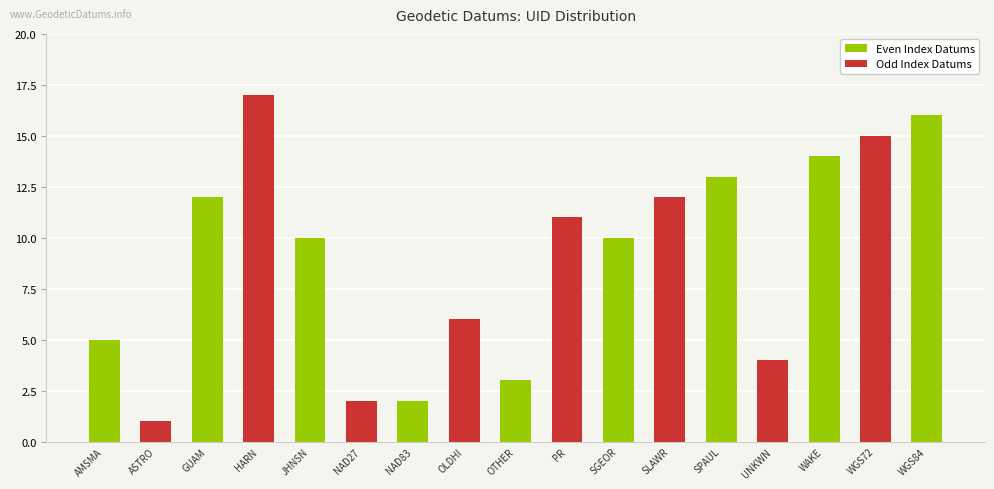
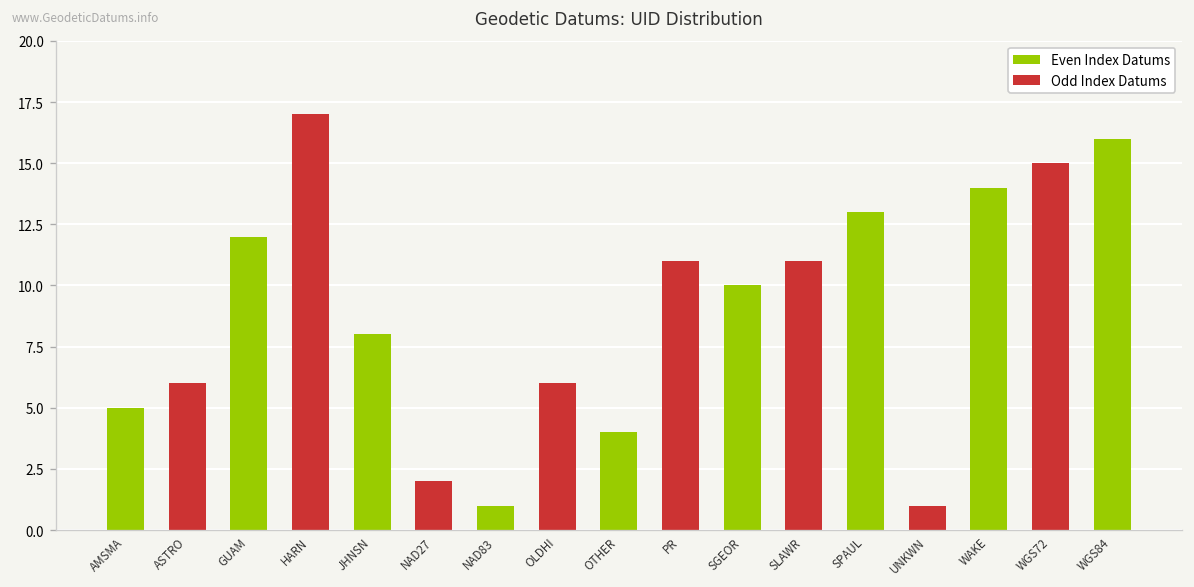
Odd Index Datums, ASTRO: 1 -> 6
Even Index Datums, JHNSN: 10 -> 8
Even Index Datums, NAD83: 2 -> 1
Even Index Datums, OTHER: 3 -> 4
Odd Index Datums, SLAWR: 12 -> 11
Odd Index Datums, UNKWN: 4 -> 1
